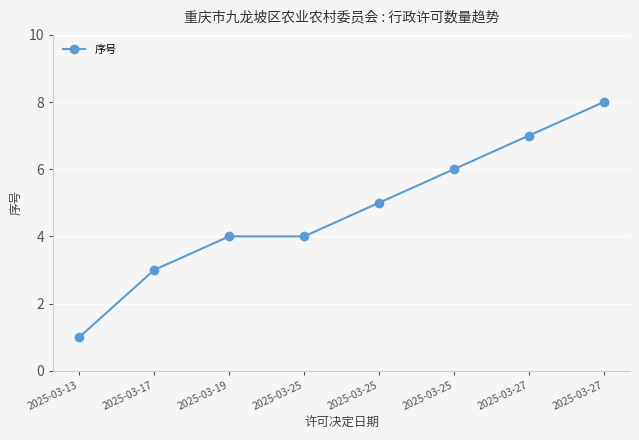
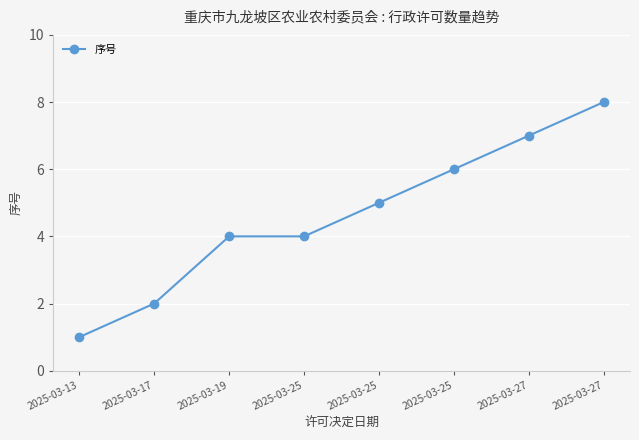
2025-03-17: 3 -> 2
